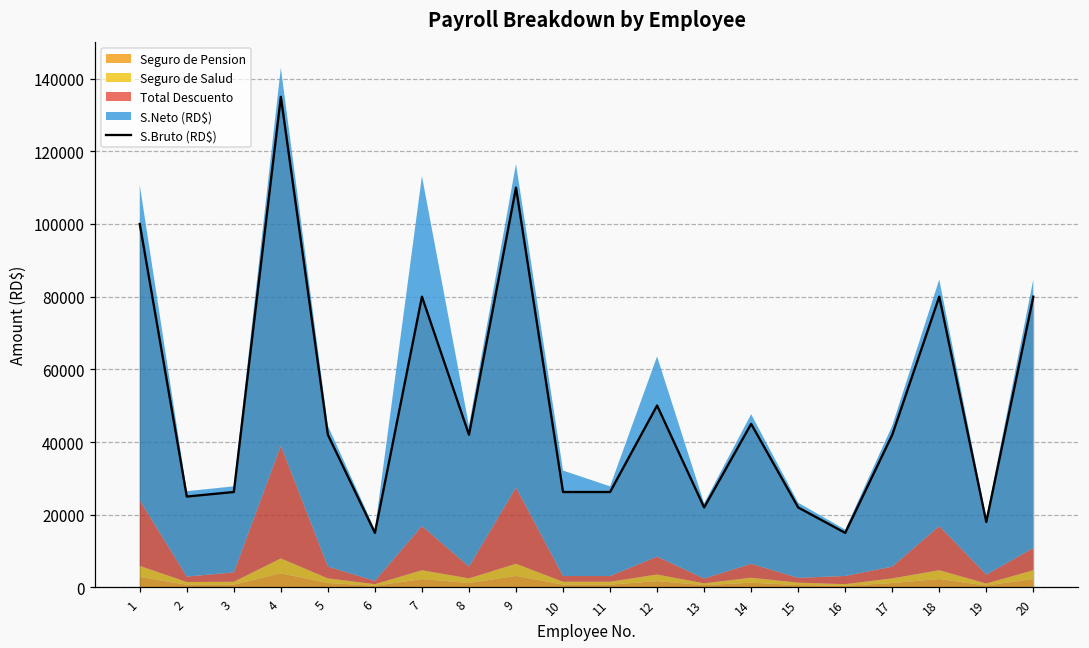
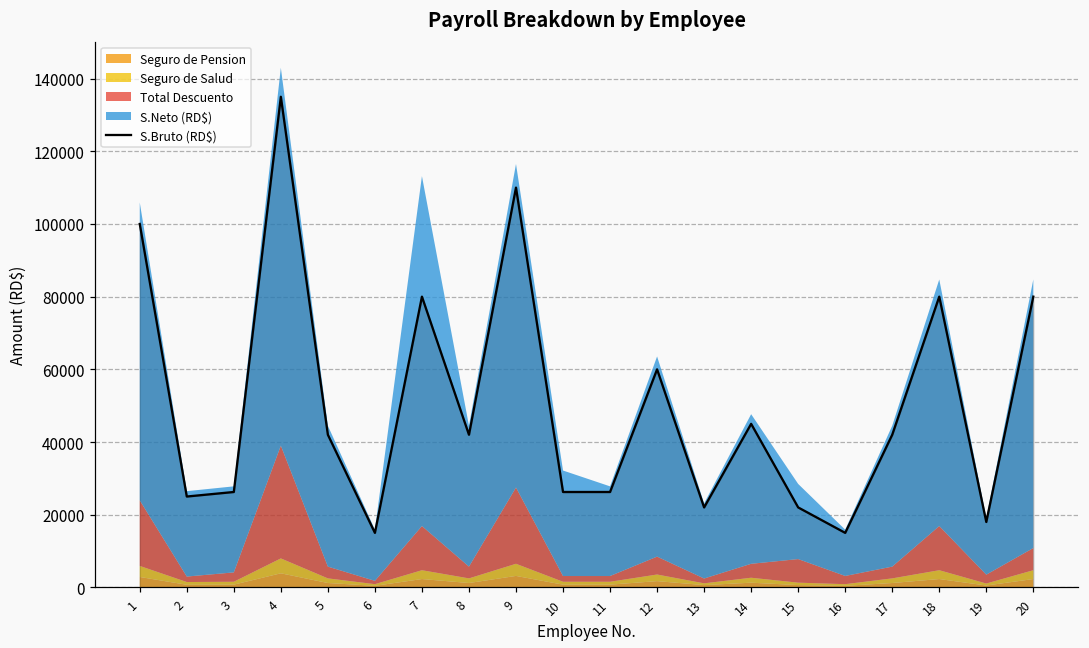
S.Neto (RD$), 1: 87000 -> 82000
S.Bruto (RD$), 12: 50000 -> 60000
Total Descuento, 15: 1000 -> 6000
